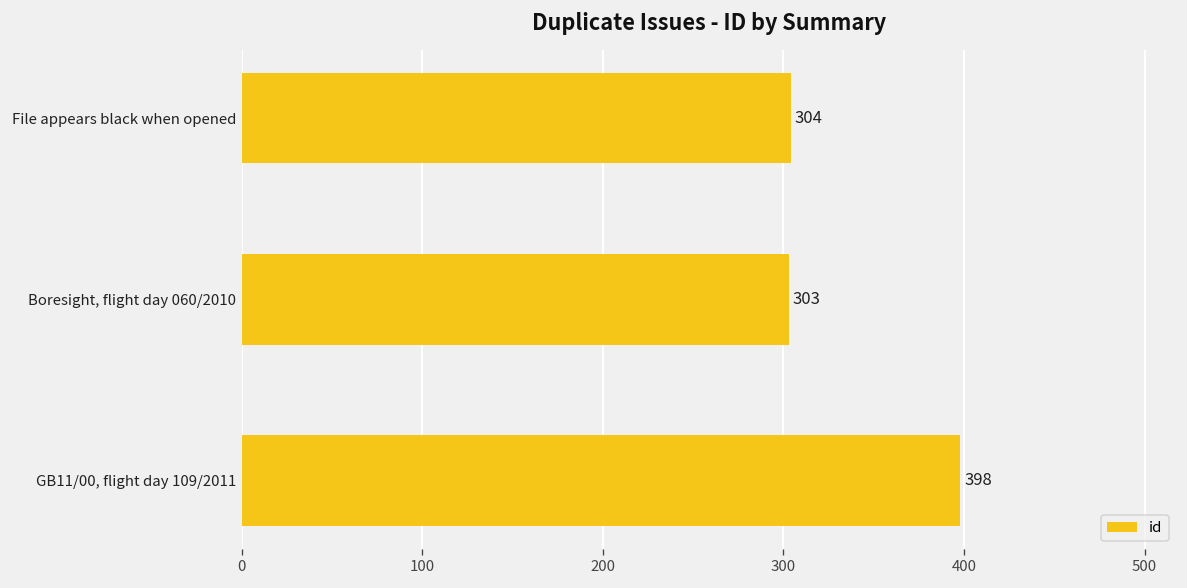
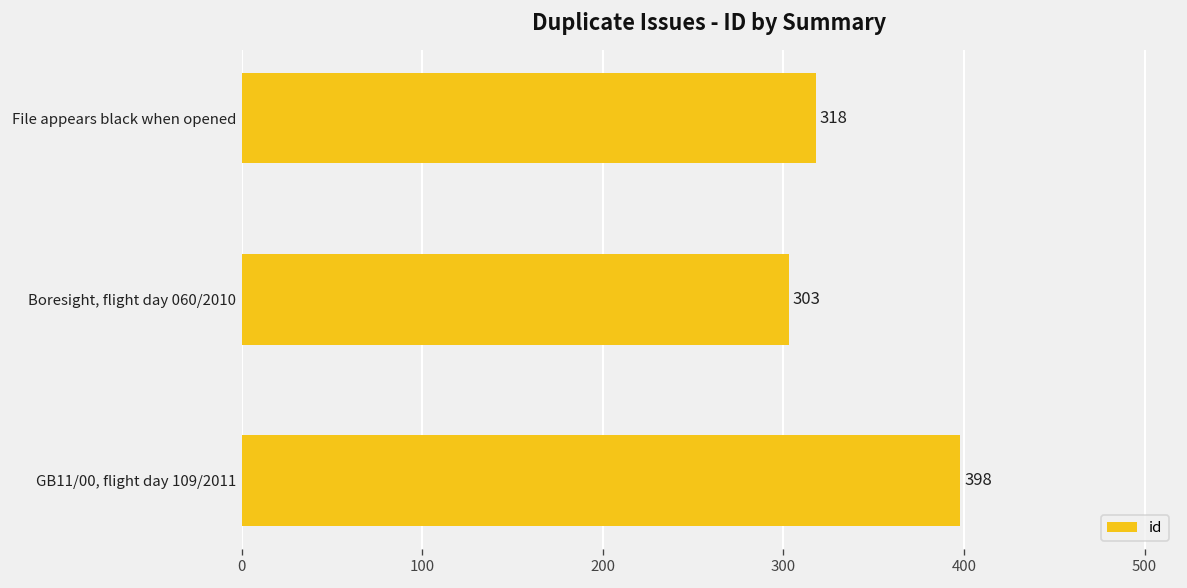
File appears black when opened: 304 -> 318
